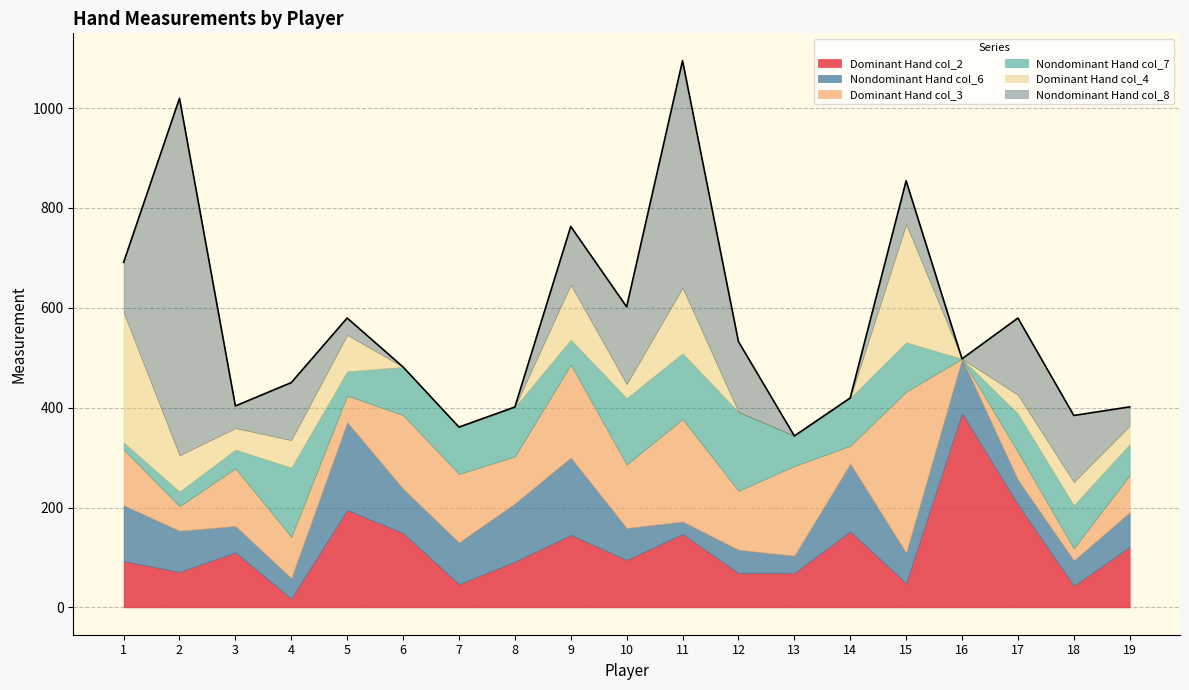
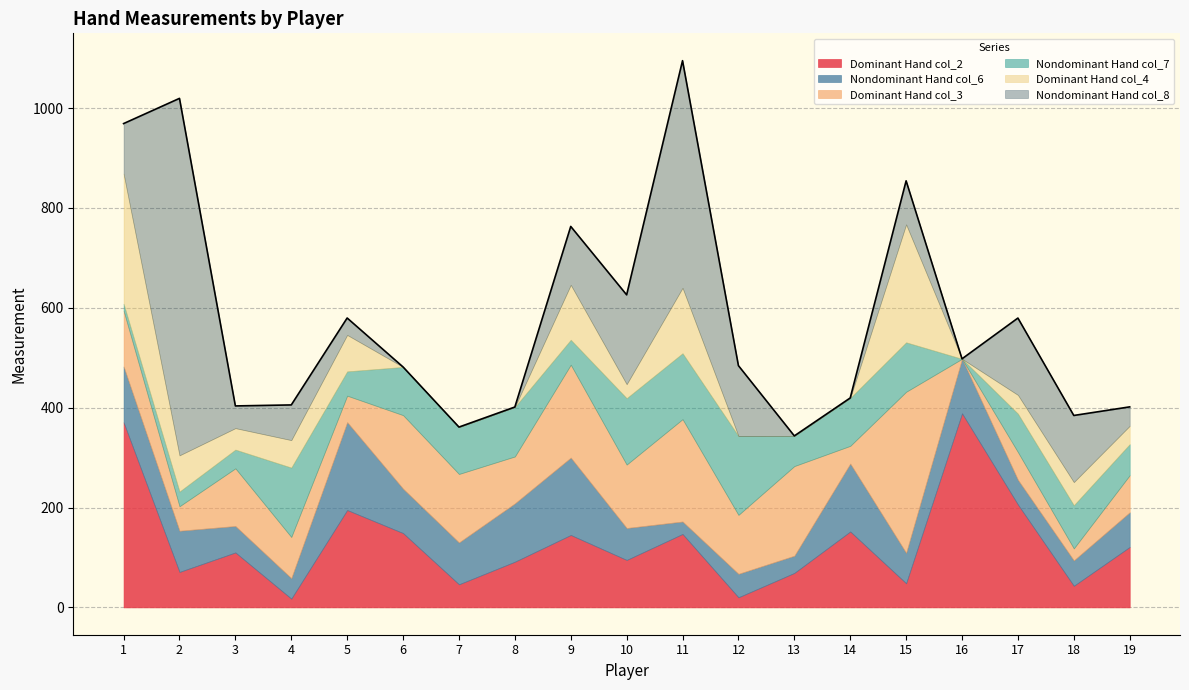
Dominant Hand col_2, 1: 90 -> 370
Nondominant Hand col_8, 4: 120 -> 70
Nondominant Hand col_8, 10: 160 -> 180
Dominant Hand col_2, 12: 70 -> 20
